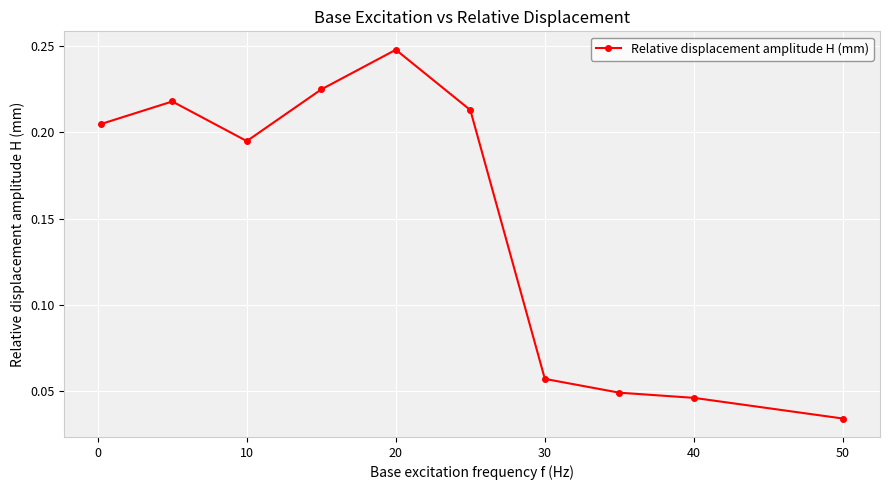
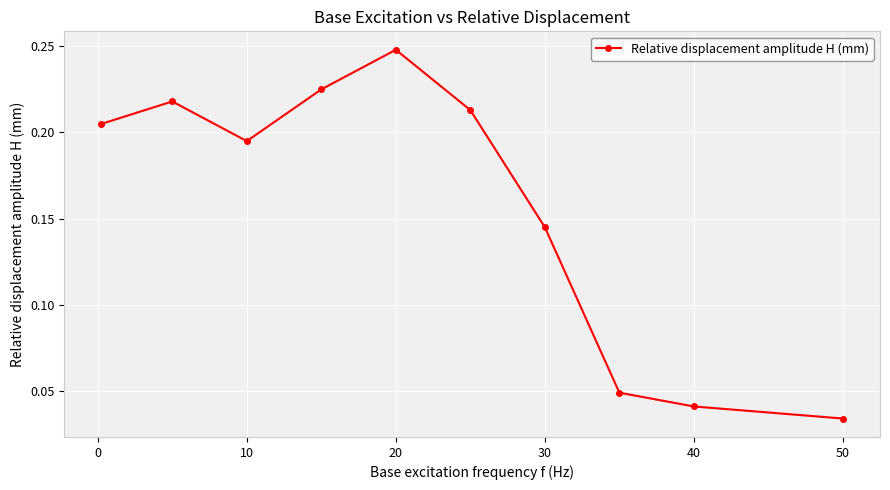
30: 0.057 -> 0.145
40: 0.046 -> 0.041
